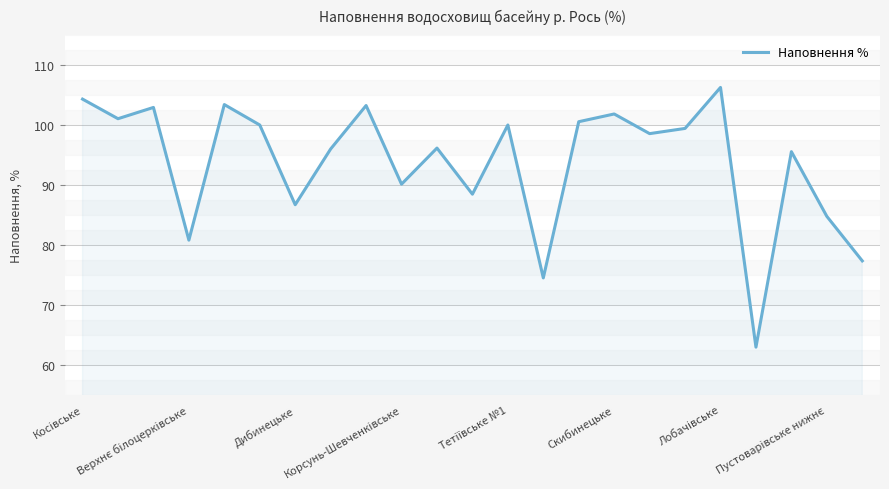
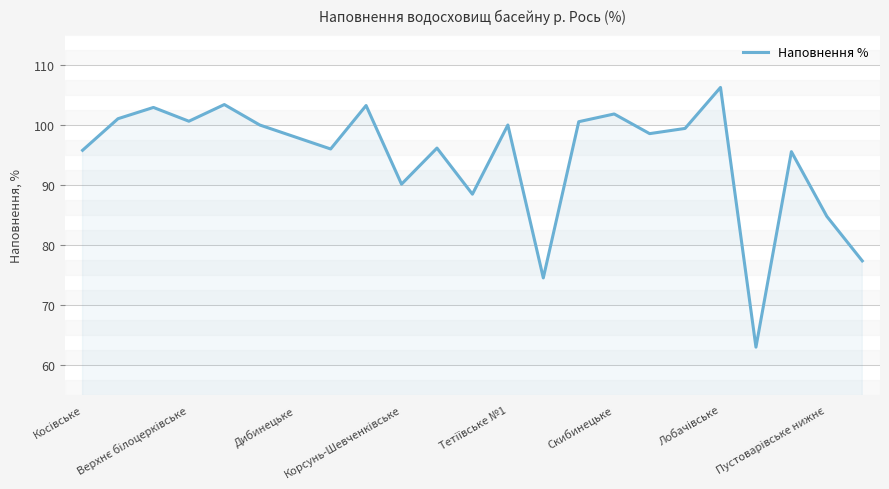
Косівське: 104 -> 96
Верхнє білоцерківське: 81 -> 101
Дибинецьке: 87 -> 98
